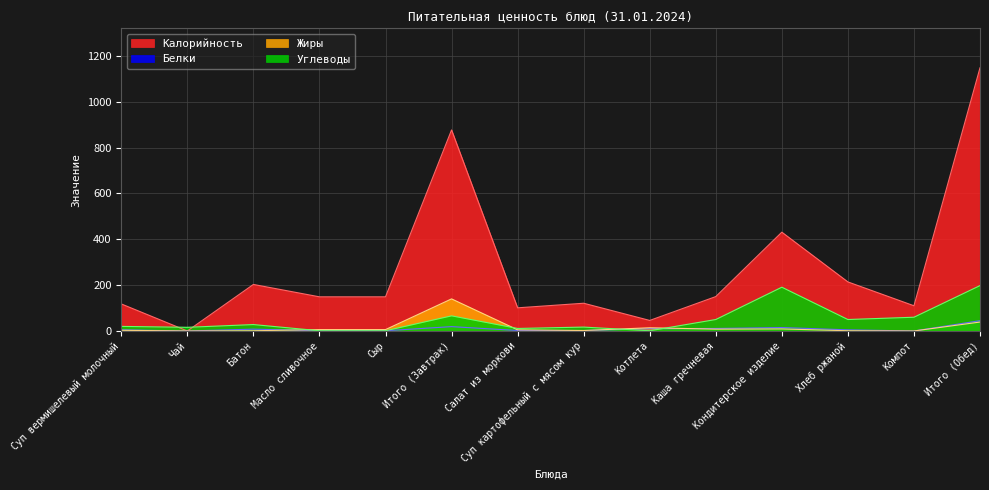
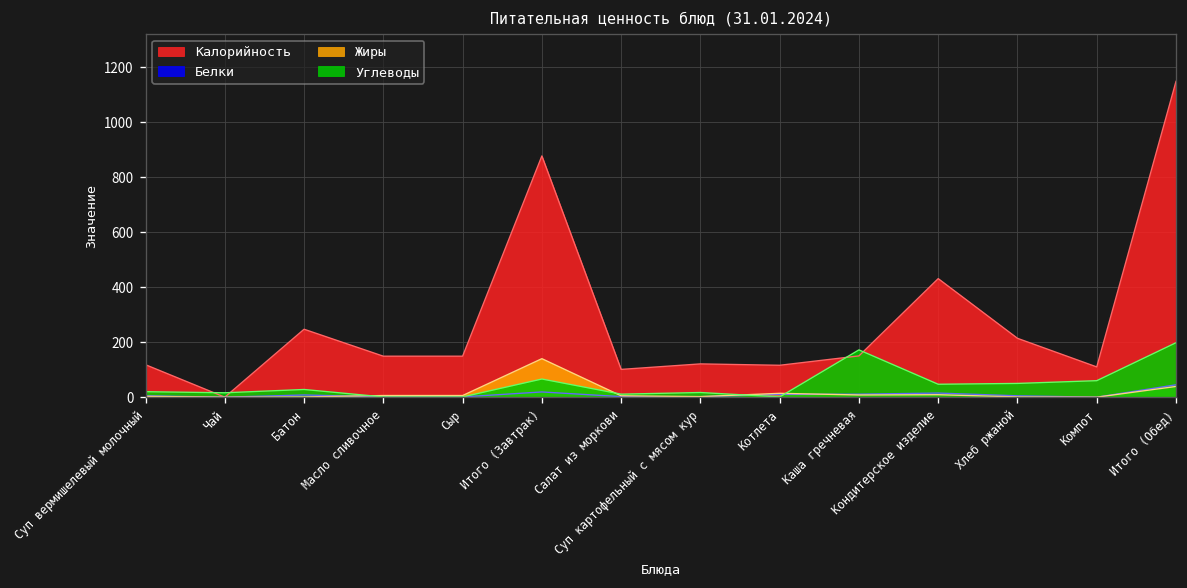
Калорийность, Батон: 200 -> 250
Калорийность, Котлета: 50 -> 120
Углеводы, Каша гречневая: 50 -> 170
Углеводы, Кондитерское изделие: 190 -> 50
